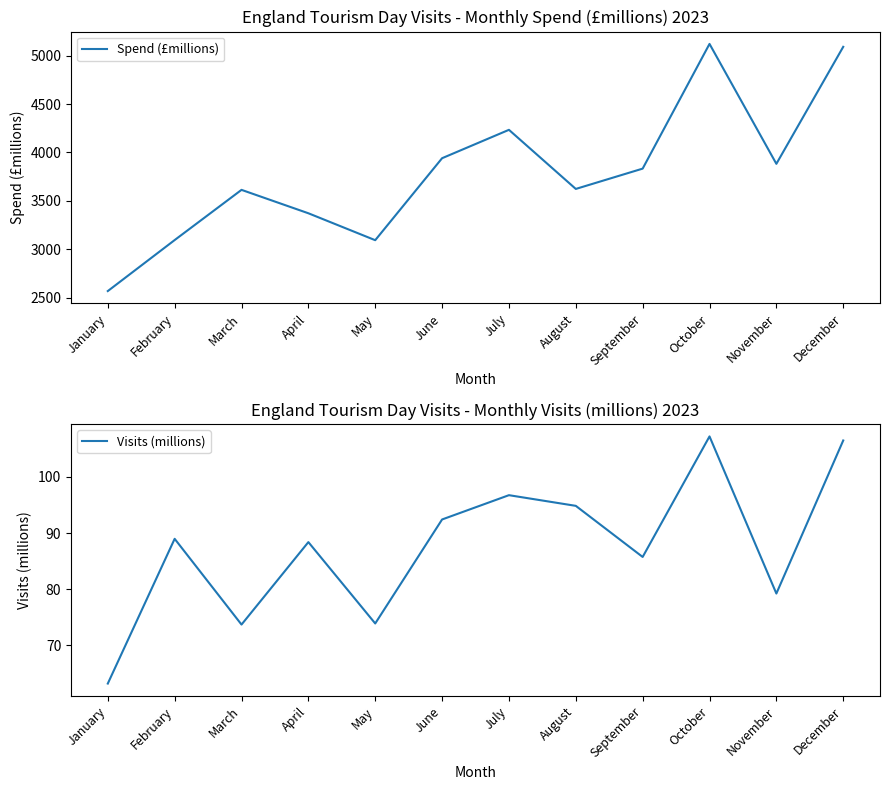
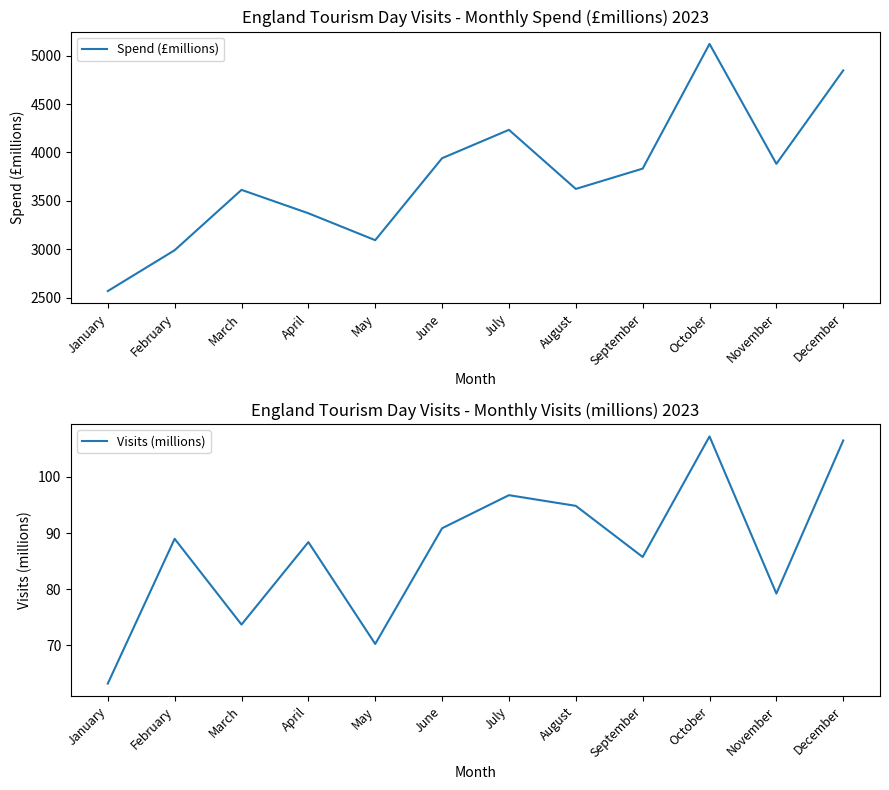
England Tourism Day Visits - Monthly Spend (£millions) 2023, February: 3100 -> 3000
England Tourism Day Visits - Monthly Spend (£millions) 2023, December: 5100 -> 4800
England Tourism Day Visits - Monthly Visits (millions) 2023, May: 74 -> 70
England Tourism Day Visits - Monthly Visits (millions) 2023, June: 92 -> 91
